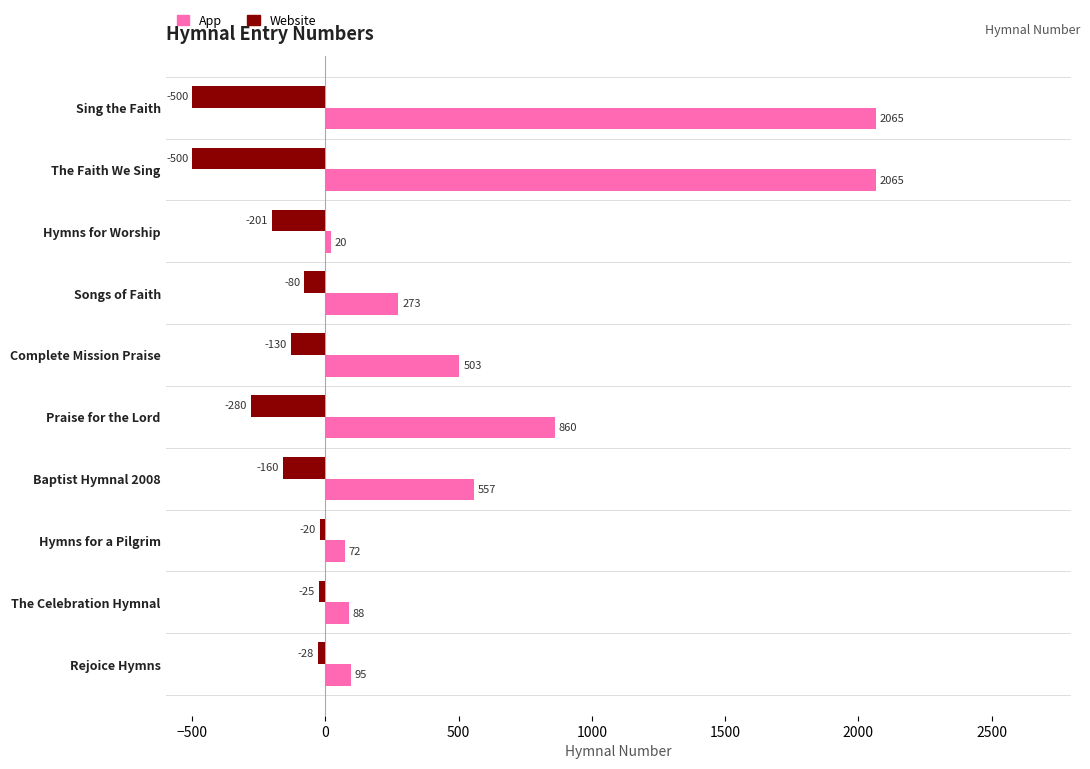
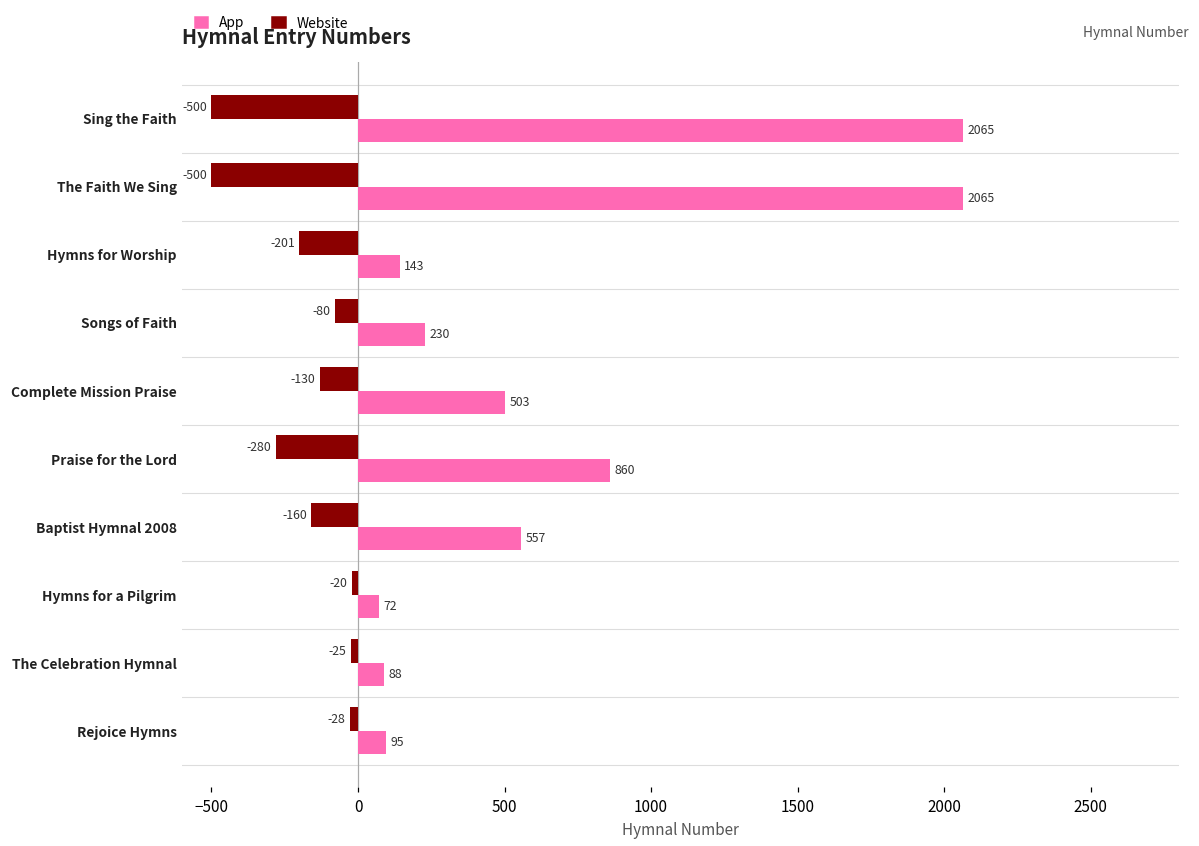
App, Hymns for Worship: 20 -> 143
App, Songs of Faith: 273 -> 230
